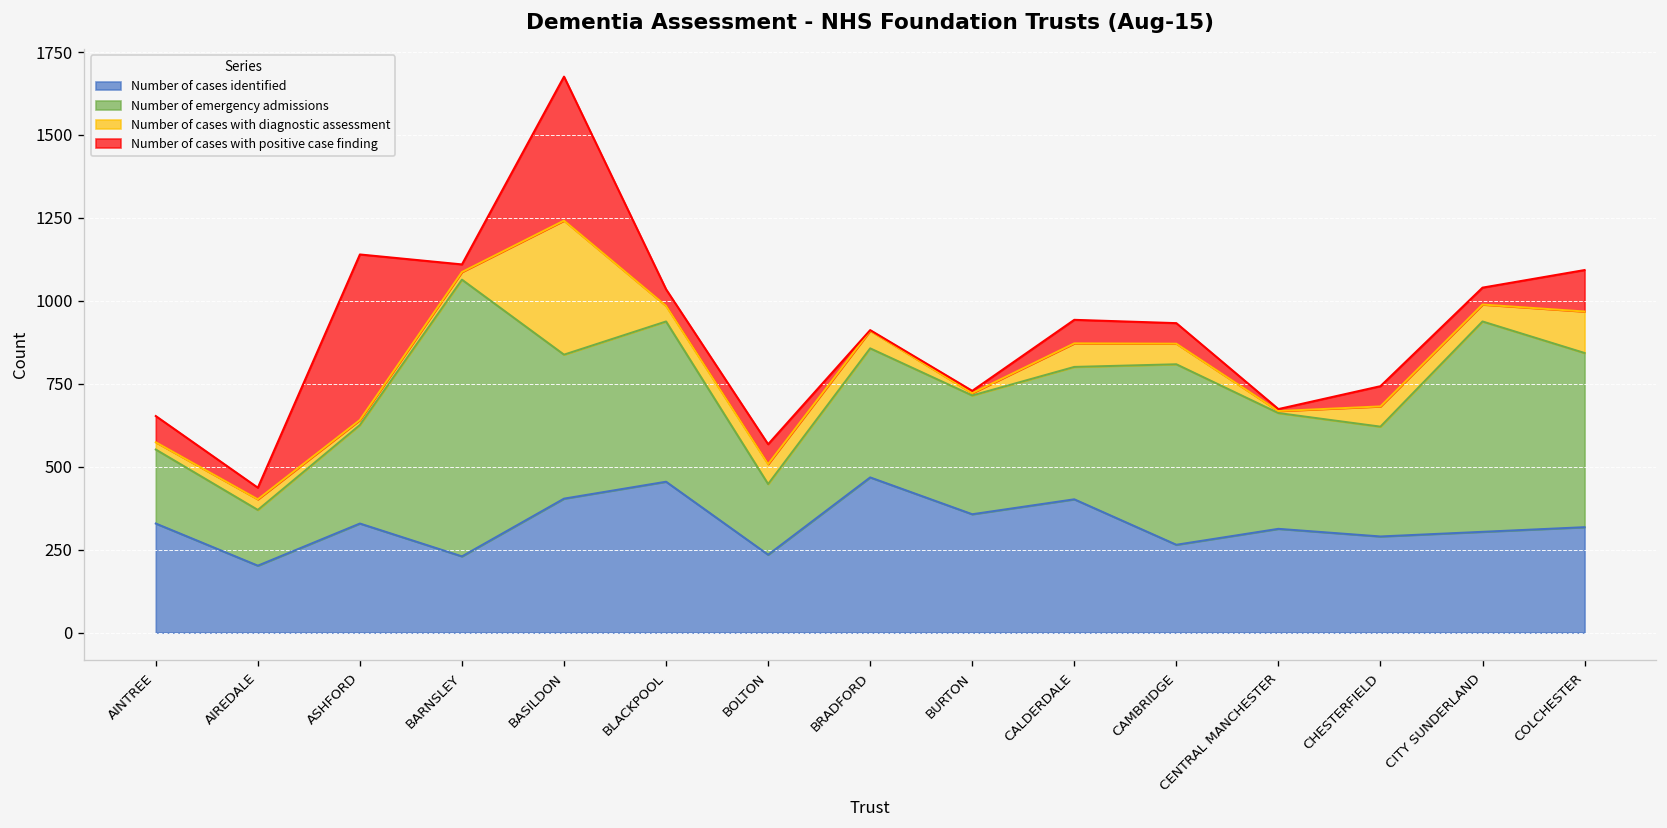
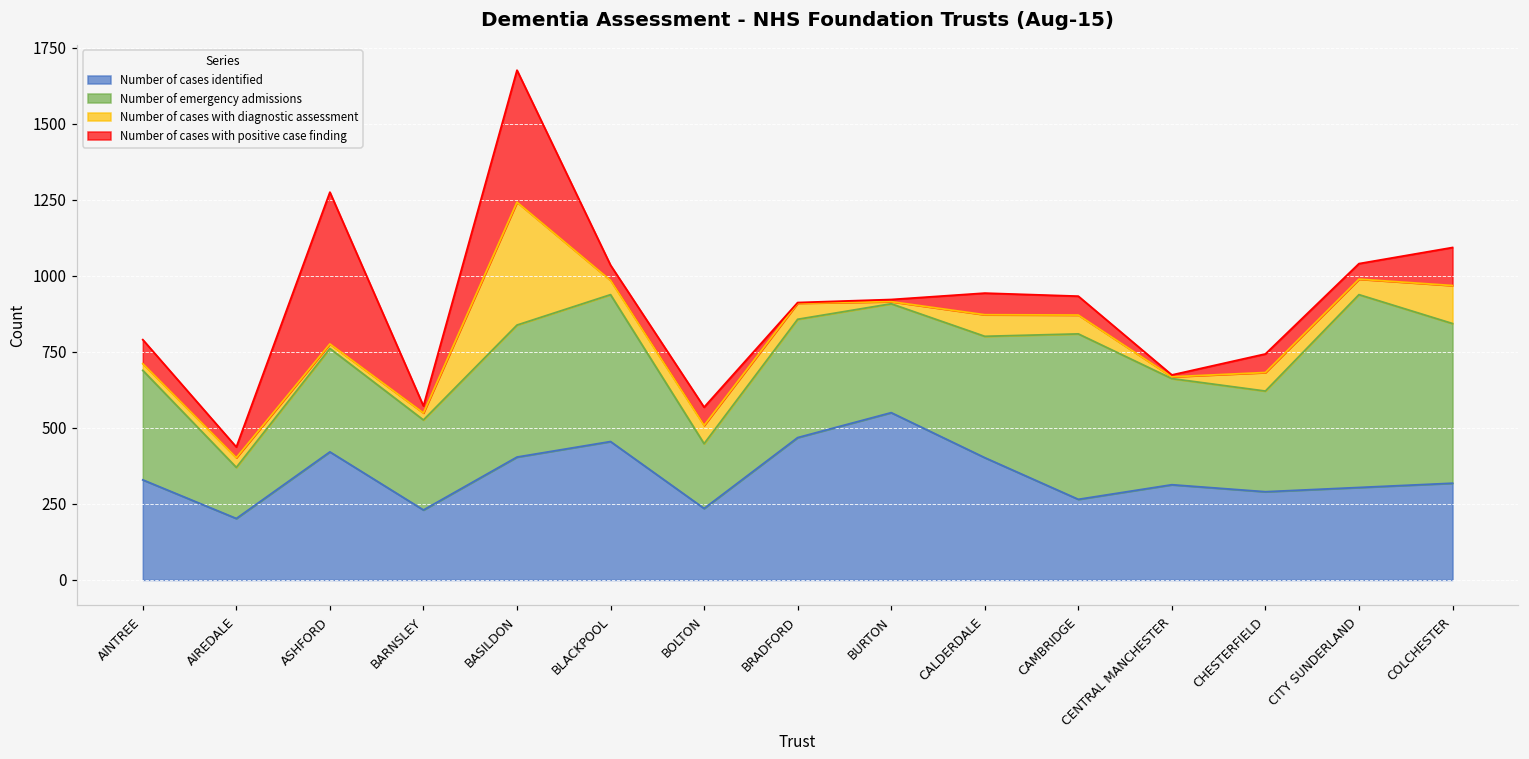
Number of emergency admissions, AINTREE: 220 -> 360
Number of cases identified, ASHFORD: 330 -> 420
Number of emergency admissions, ASHFORD: 300 -> 340
Number of emergency admissions, BARNSLEY: 830 -> 300
Number of cases identified, BURTON: 360 -> 550
